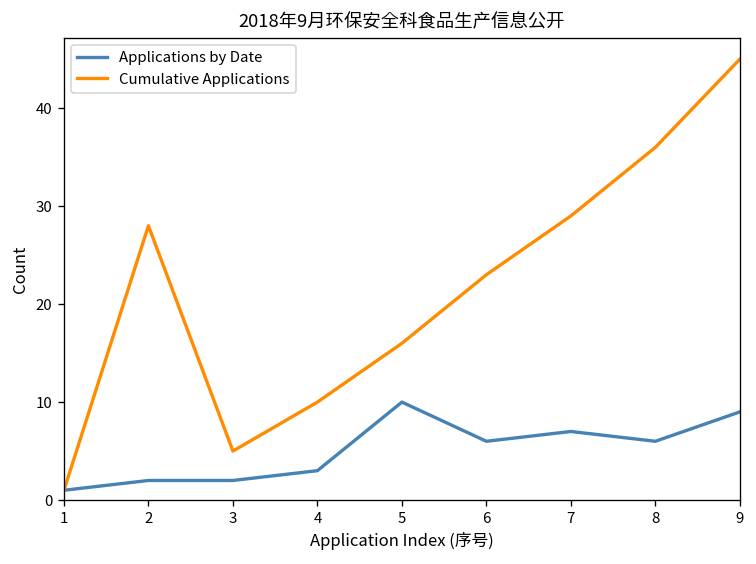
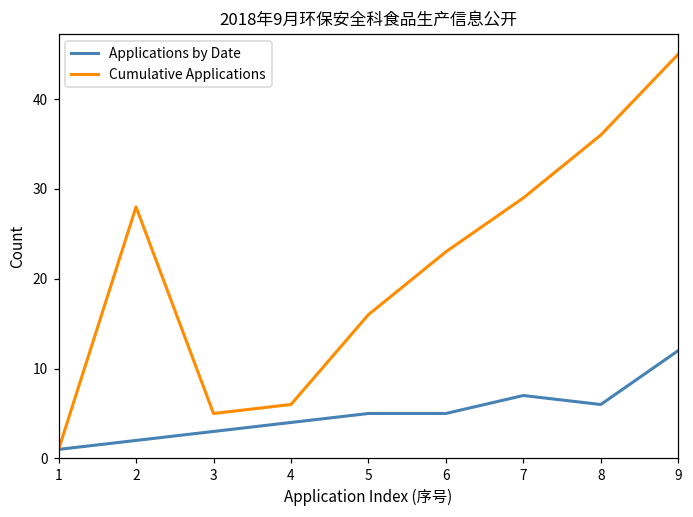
Applications by Date, 3: 2 -> 3
Applications by Date, 4: 3 -> 4
Cumulative Applications, 4: 10 -> 6
Applications by Date, 5: 10 -> 5
Applications by Date, 6: 6 -> 5
Applications by Date, 9: 9 -> 12
